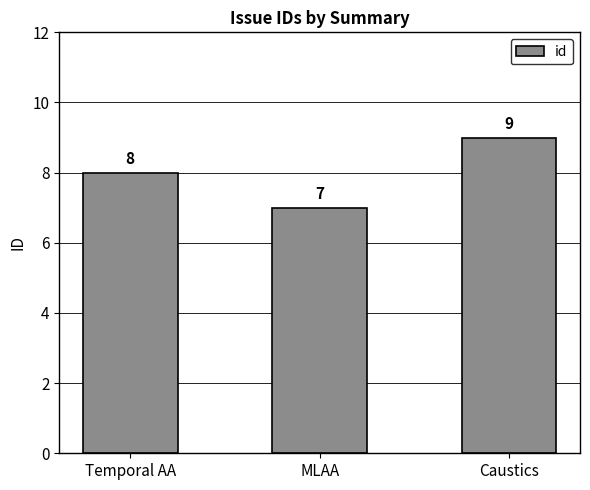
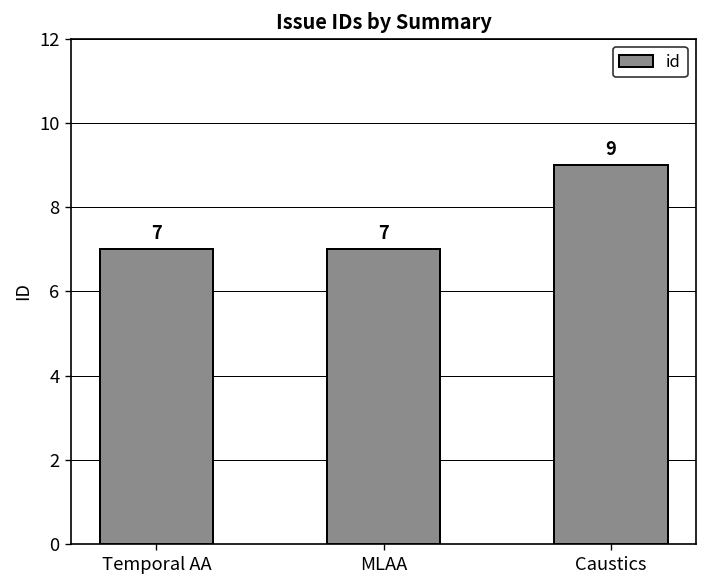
Temporal AA: 8 -> 7
